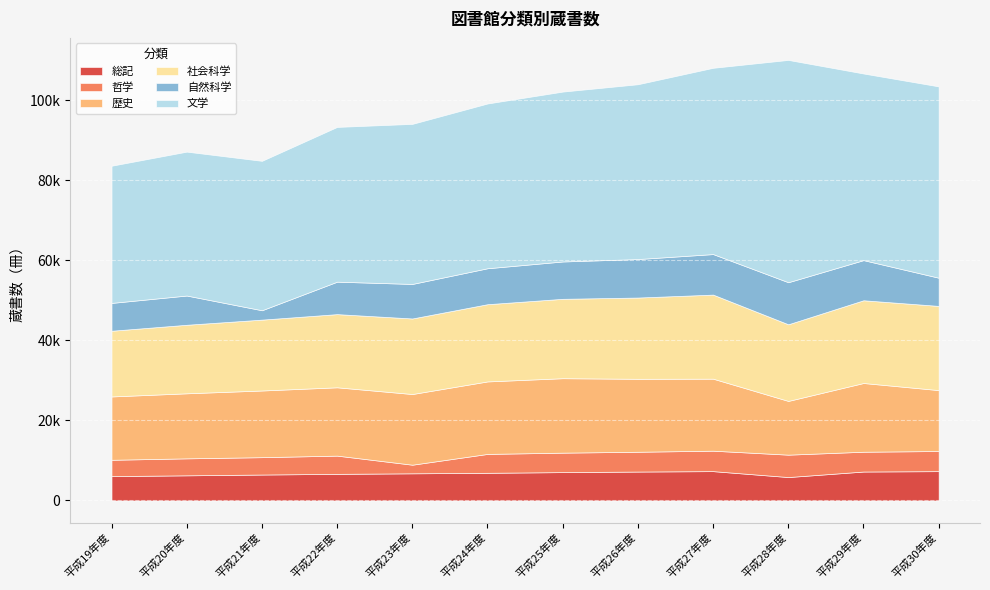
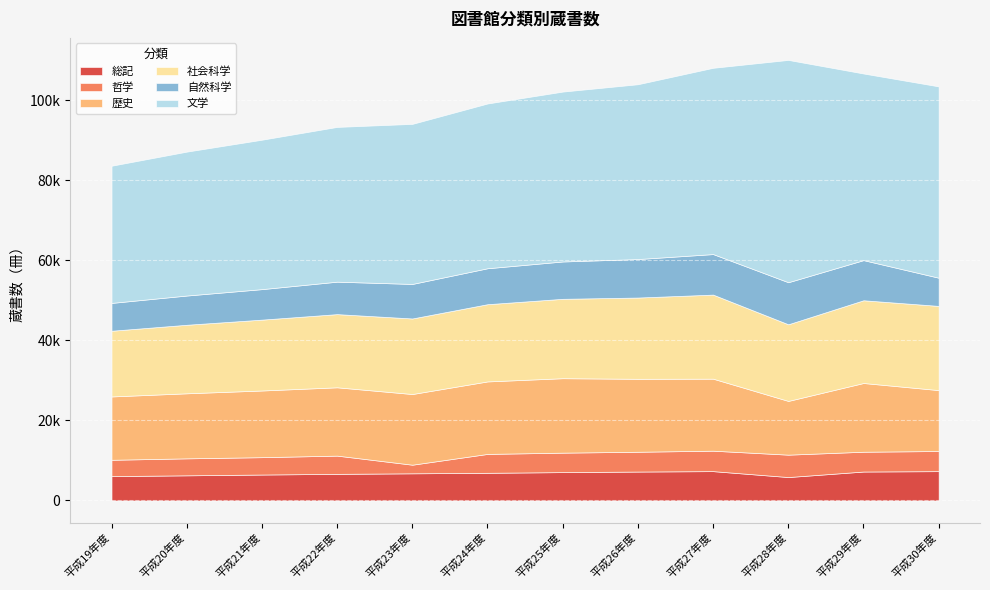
自然科学, 平成21年度: 2000 -> 8000
